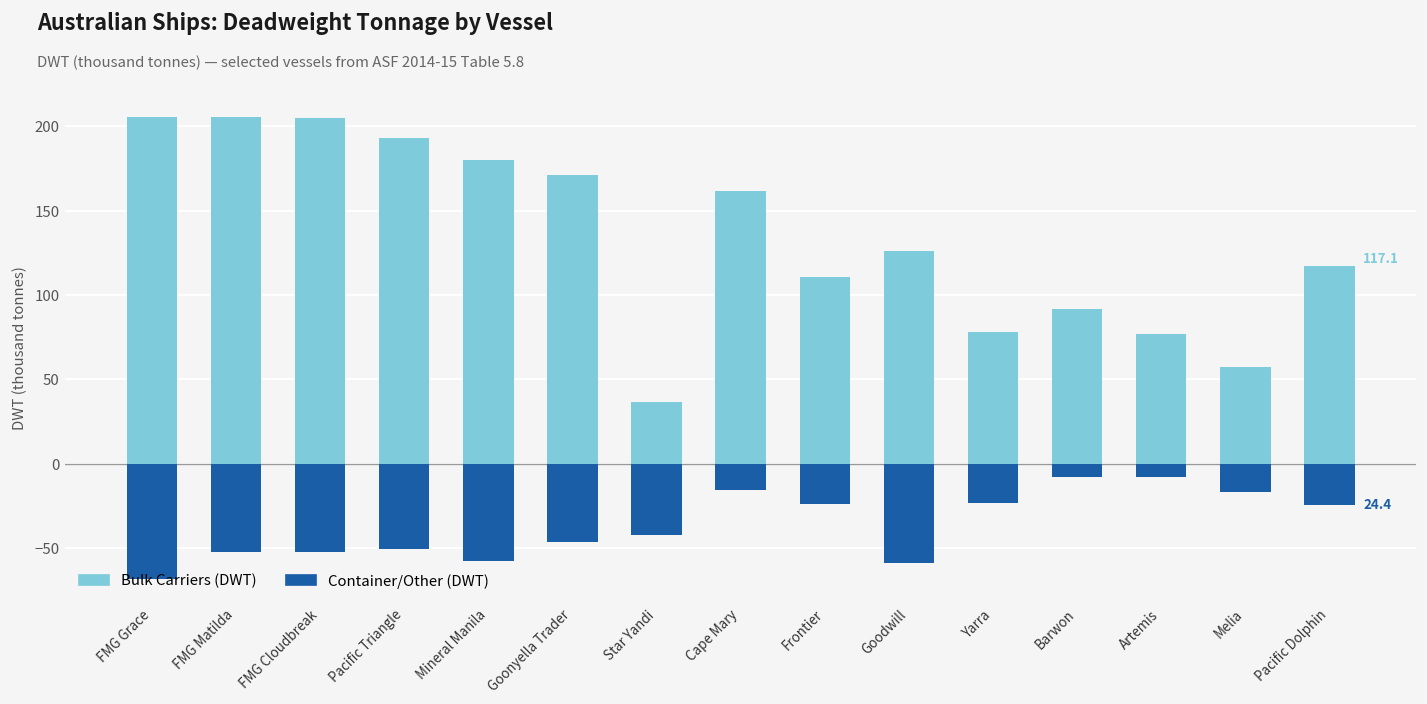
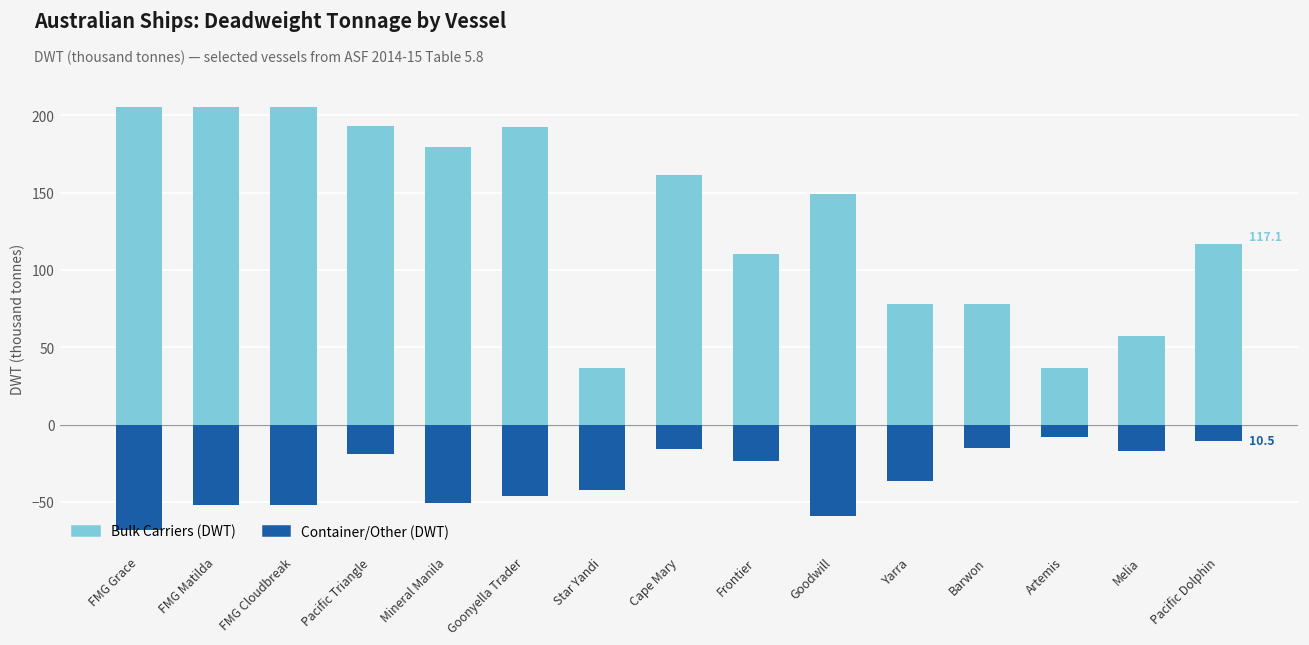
Container/Other (DWT), Pacific Triangle: -51 -> -19
Container/Other (DWT), Mineral Manila: -58 -> -51
Bulk Carriers (DWT), Goonyella Trader: 171 -> 193
Bulk Carriers (DWT), Goodwill: 126 -> 149
Container/Other (DWT), Yarra: -23 -> -37
Bulk Carriers (DWT), Barwon: 92 -> 78
Container/Other (DWT), Barwon: -8 -> -15
Bulk Carriers (DWT), Artemis: 77 -> 37
Container/Other (DWT), Pacific Dolphin: 24.4 -> 10.5
